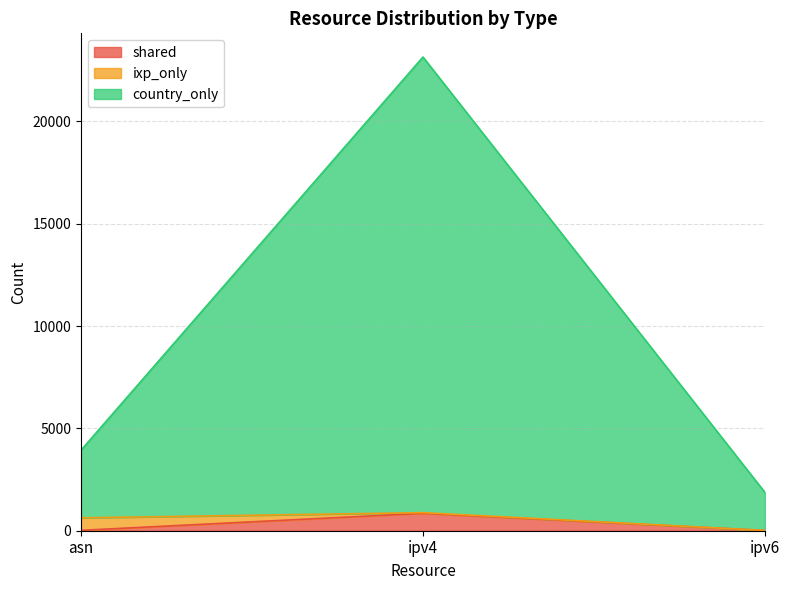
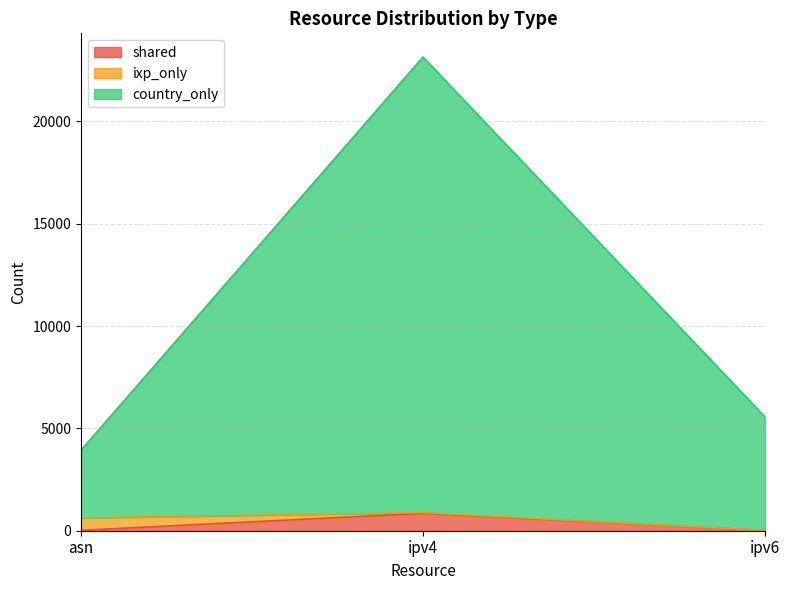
country_only, ipv6: 1900 -> 5600
